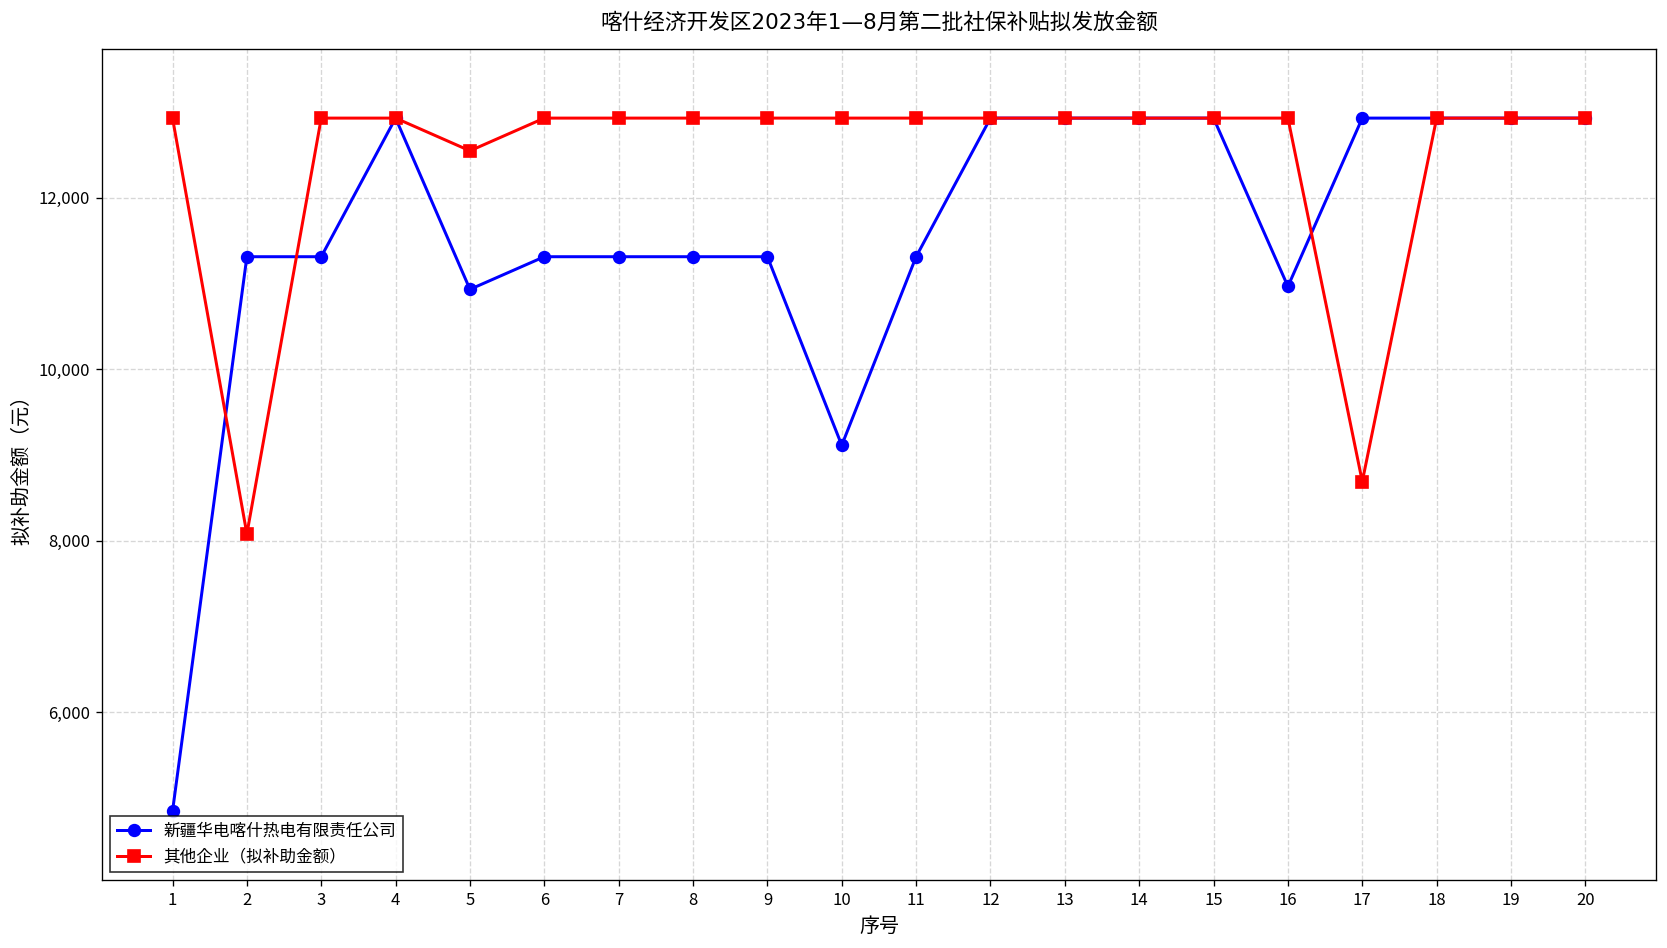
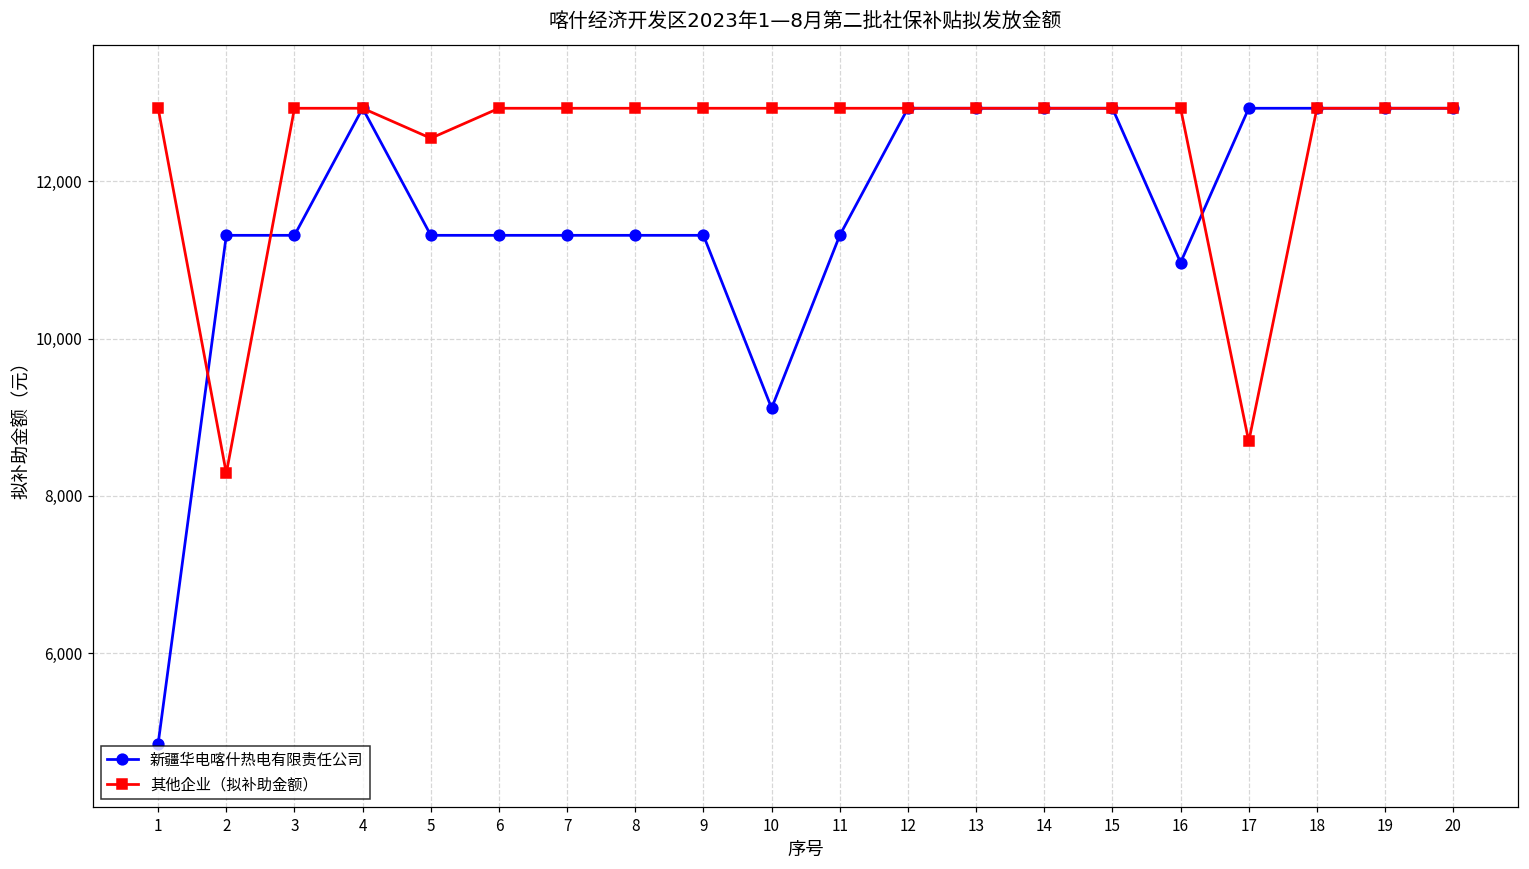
其他企业（拟补助金额）, 2: 8,100 -> 8,300
新疆华电喀什热电有限责任公司, 5: 10,900 -> 11,300
